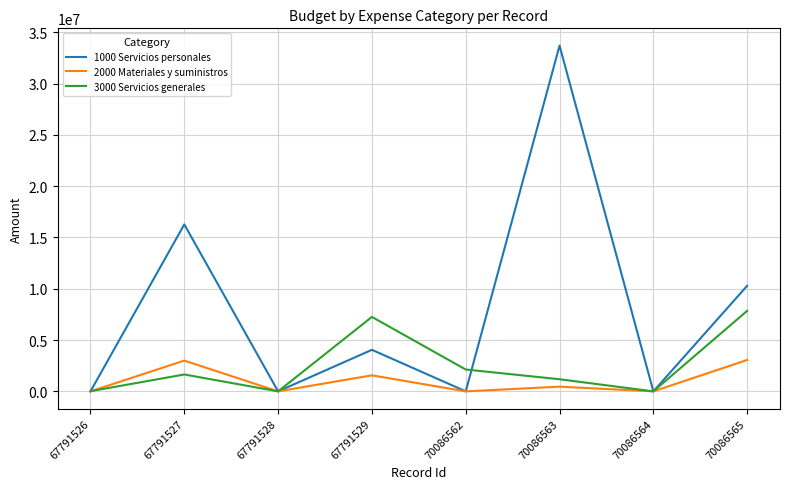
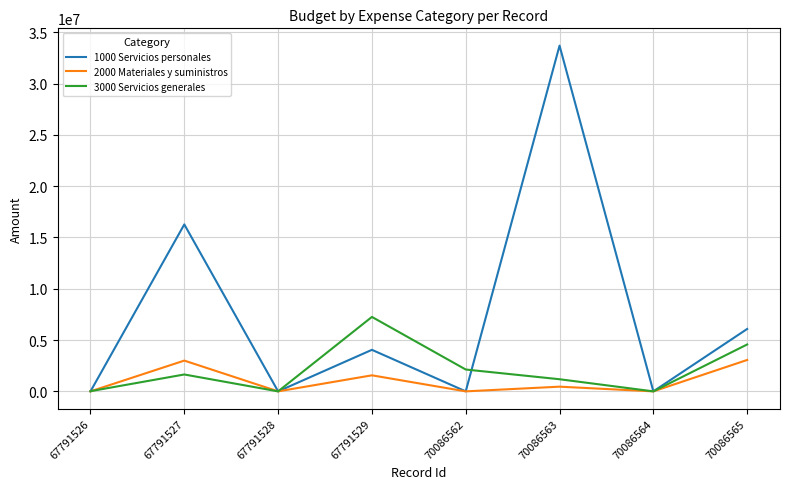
1000 Servicios personales, 70086565: 10300000 -> 6100000
3000 Servicios generales, 70086565: 7800000 -> 4600000
